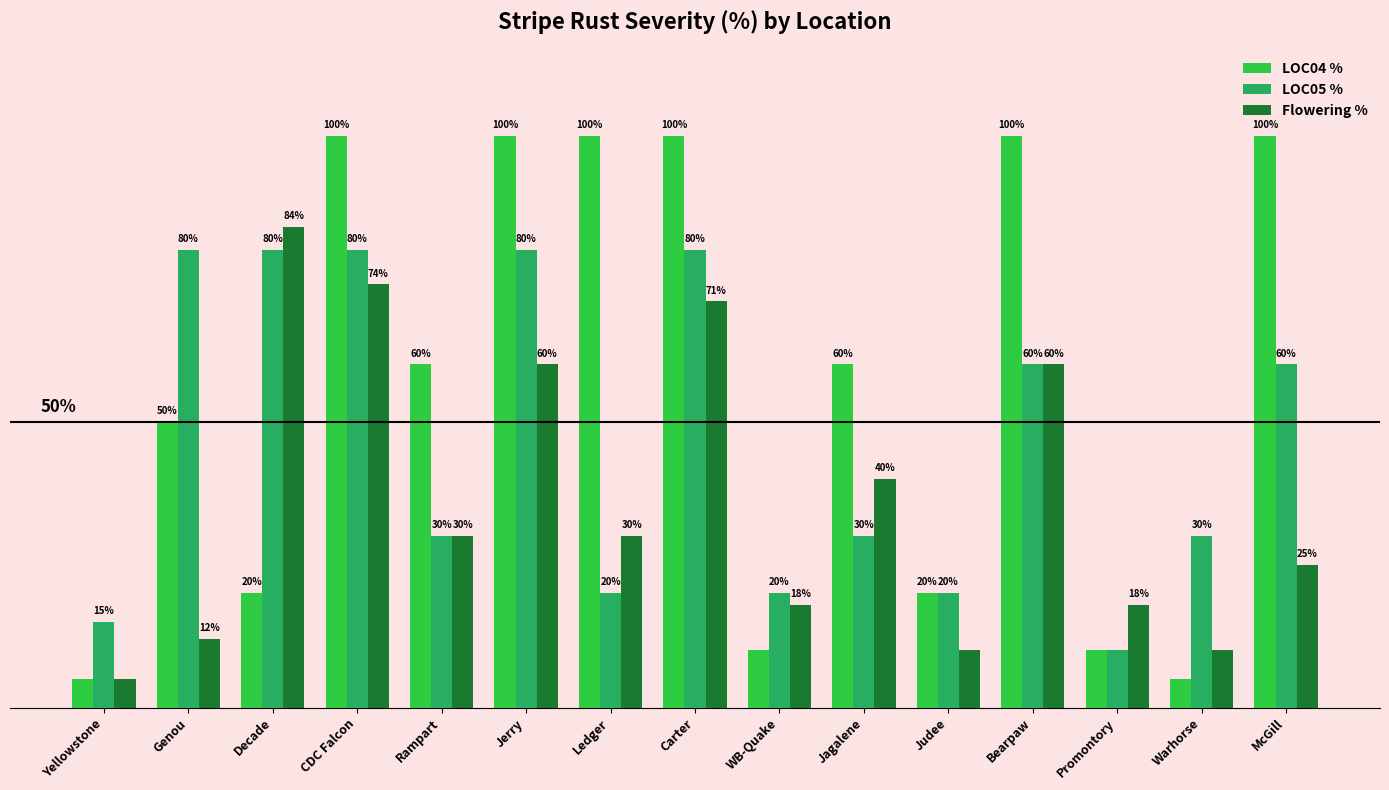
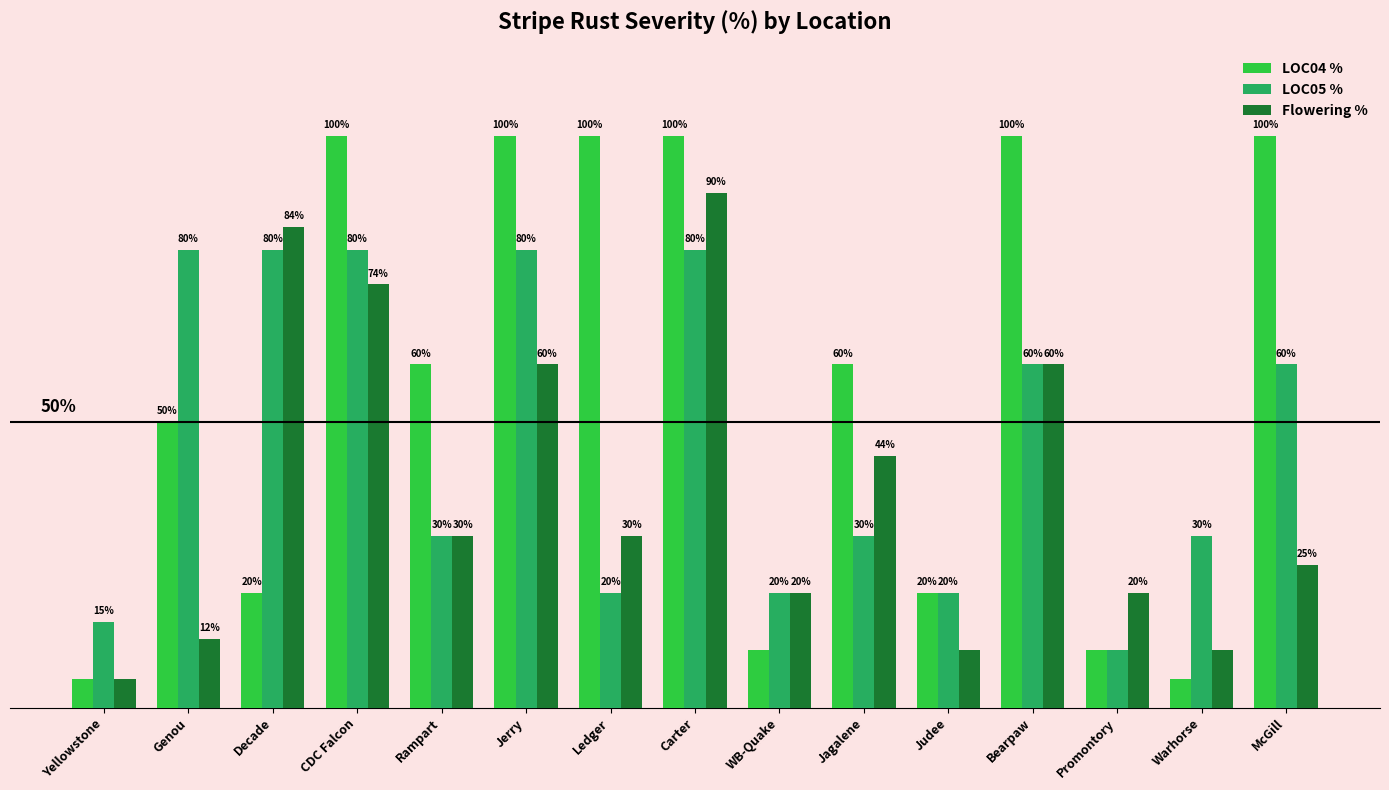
Flowering %, Carter: 71% -> 90%
Flowering %, WB-Quake: 18% -> 20%
Flowering %, Jagalene: 40% -> 44%
Flowering %, Promontory: 18% -> 20%
